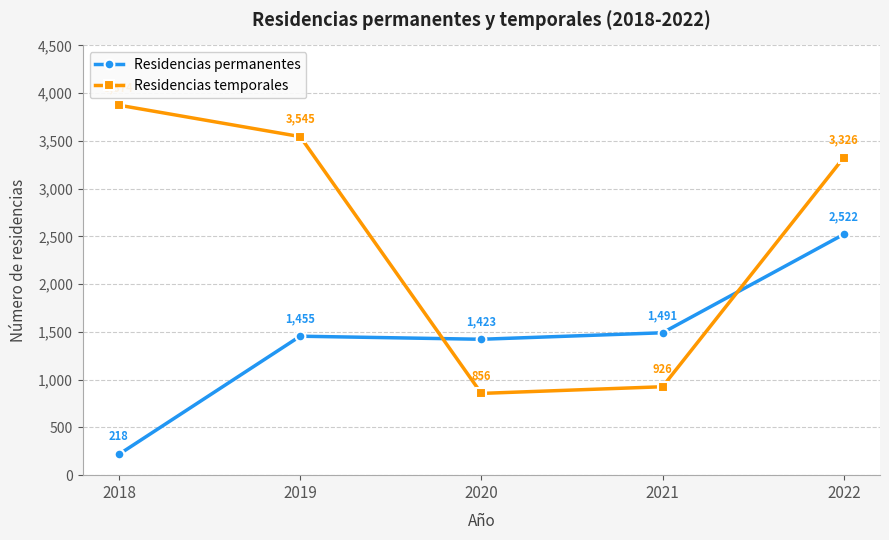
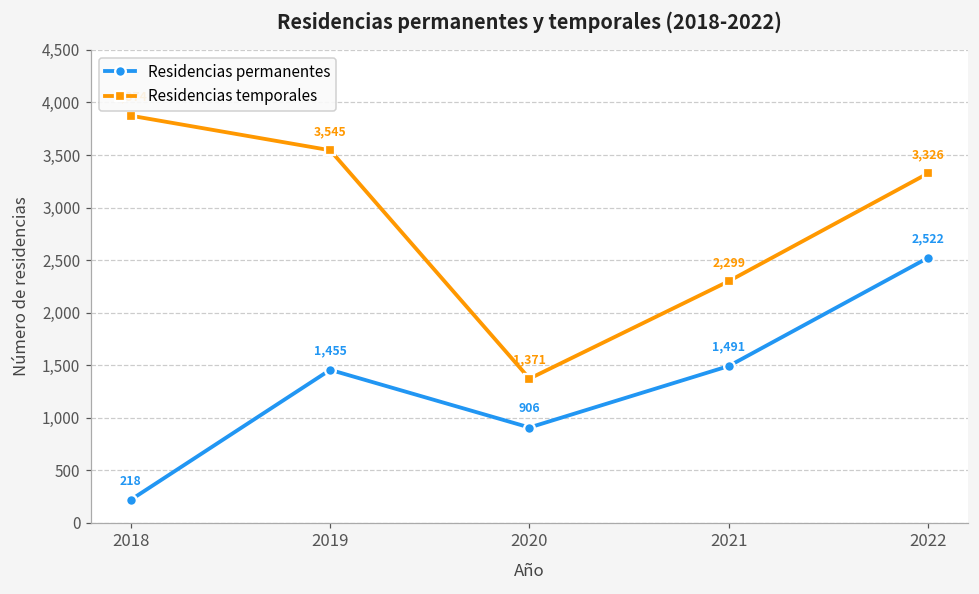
Residencias permanentes, 2020: 1,423 -> 906
Residencias temporales, 2020: 856 -> 1,371
Residencias temporales, 2021: 926 -> 2,299
